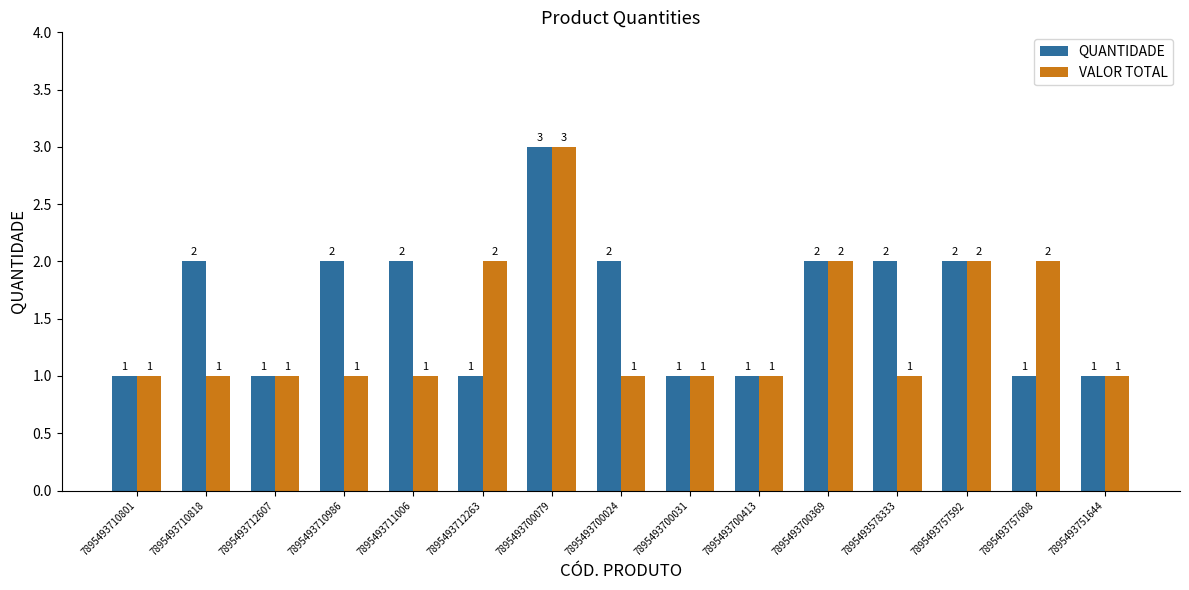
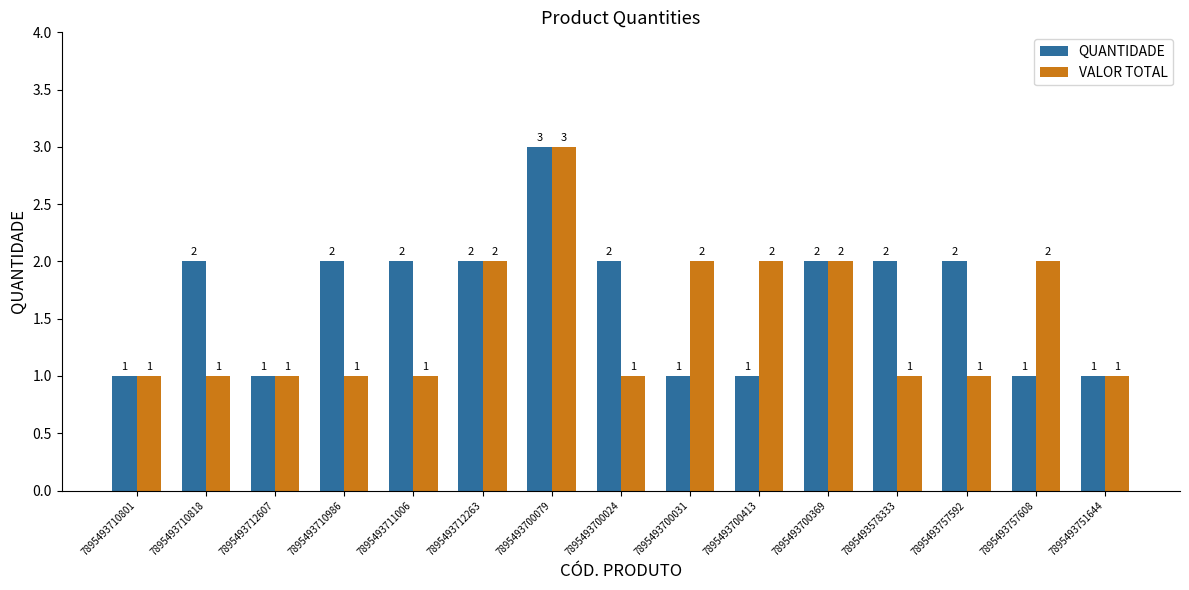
QUANTIDADE, 7895493712263: 1 -> 2
VALOR TOTAL, 7895493700031: 1 -> 2
VALOR TOTAL, 7895493700413: 1 -> 2
VALOR TOTAL, 7895493757592: 2 -> 1
